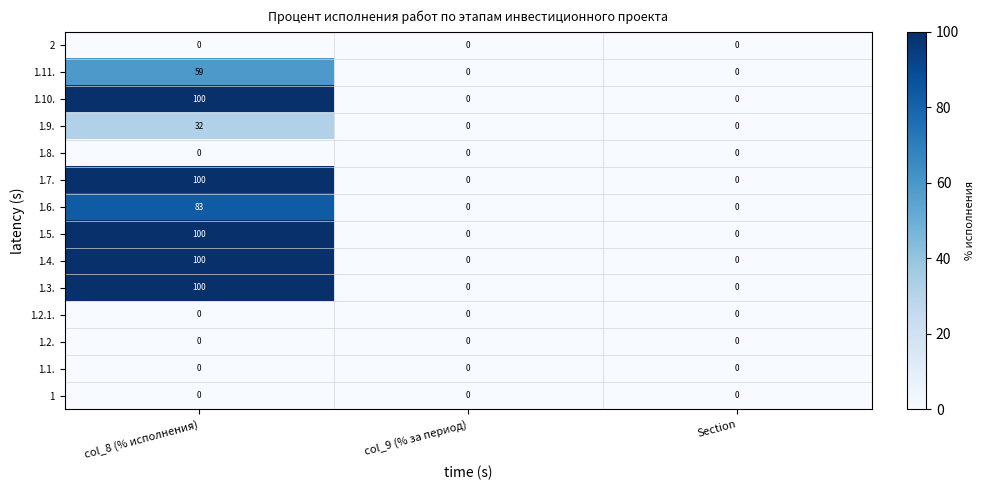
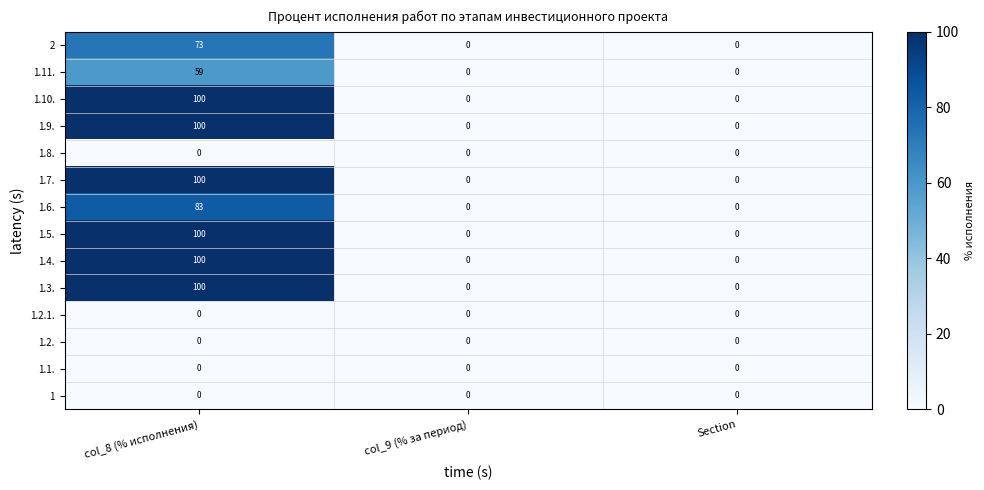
2, col_8 (% исполнения): 0 -> 73
1.9., col_8 (% исполнения): 32 -> 100
